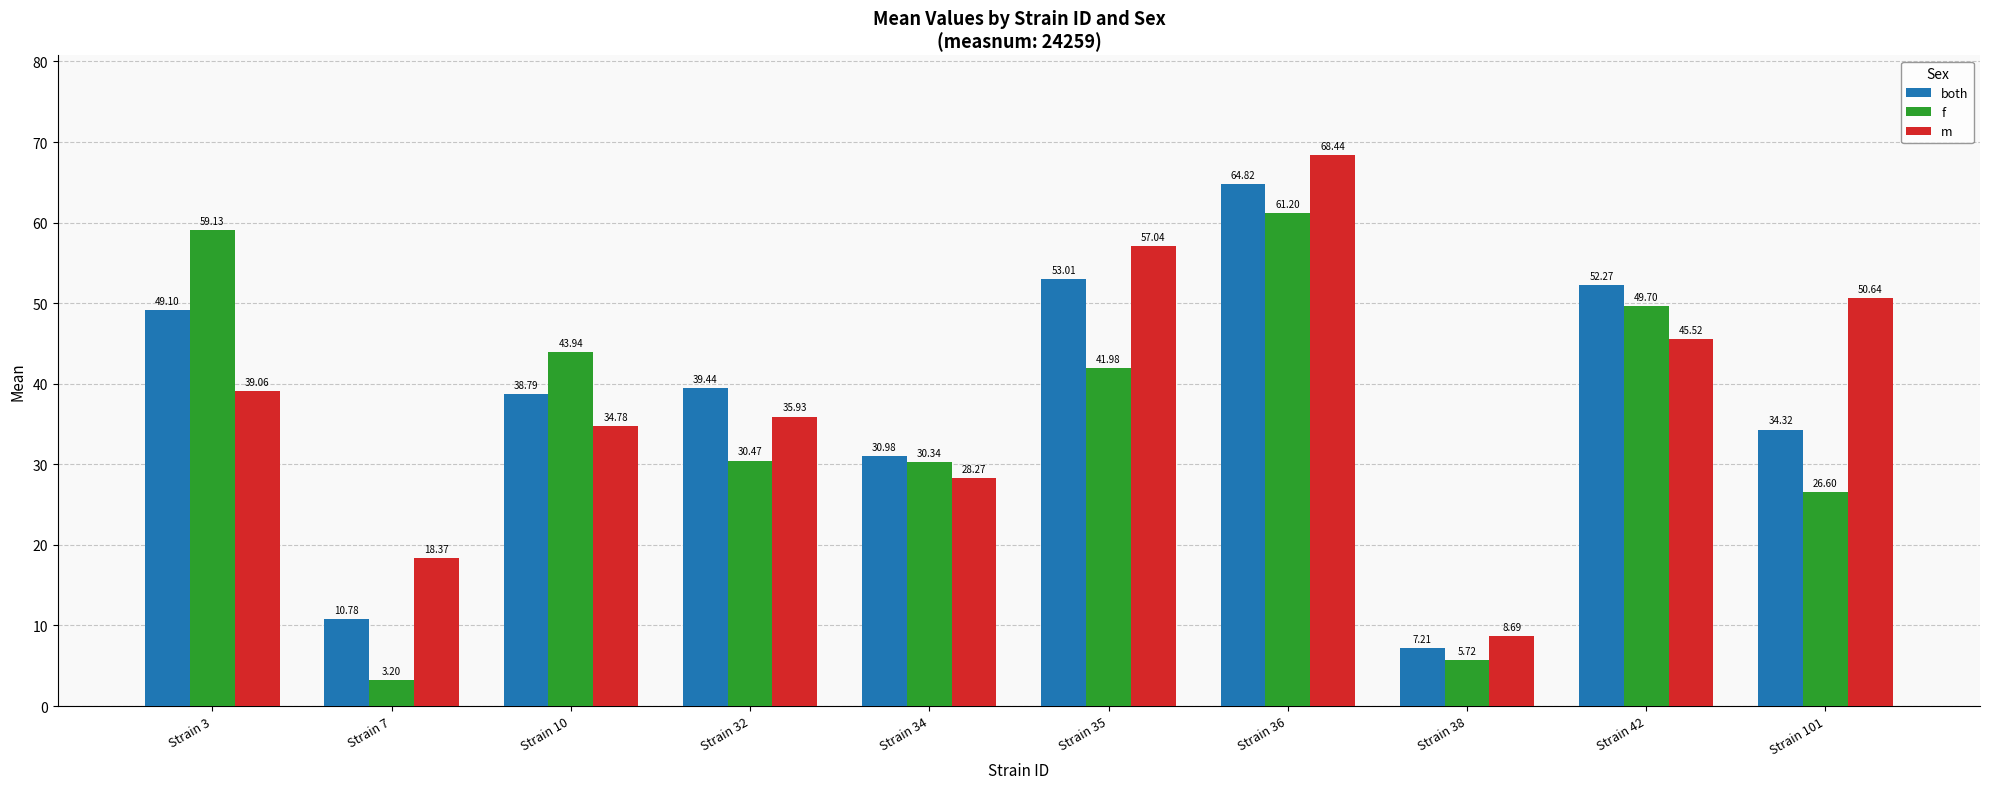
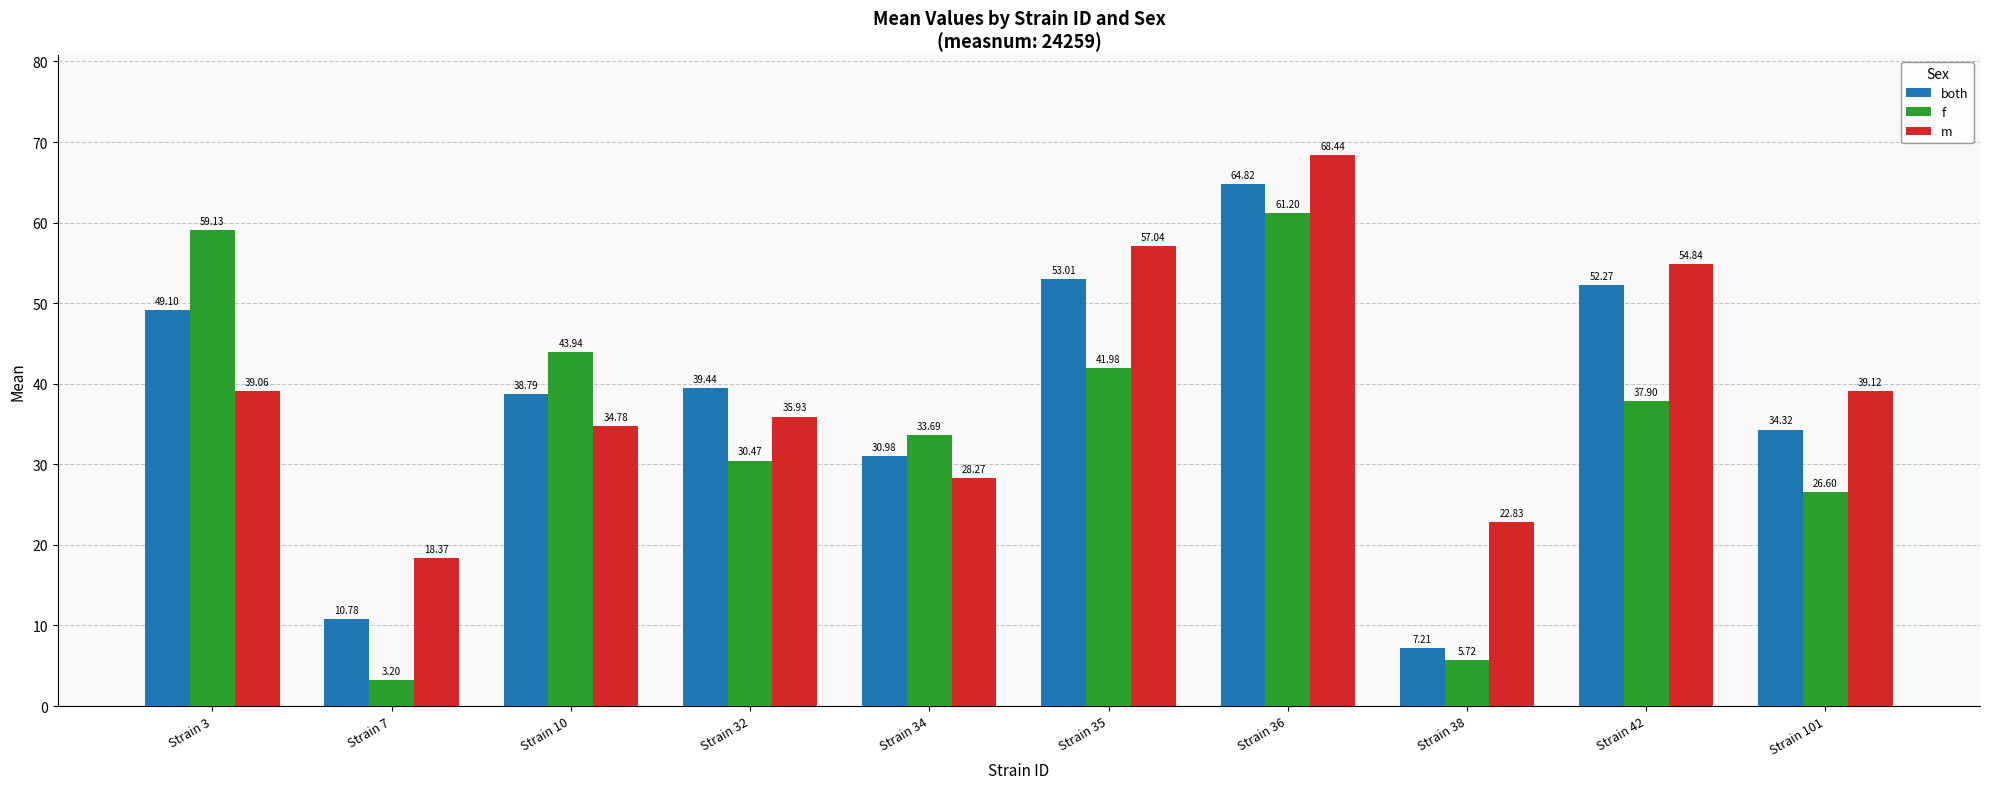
f, Strain 34: 30.34 -> 33.69
m, Strain 38: 8.69 -> 22.83
f, Strain 42: 49.70 -> 37.90
m, Strain 42: 45.52 -> 54.84
m, Strain 101: 50.64 -> 39.12
